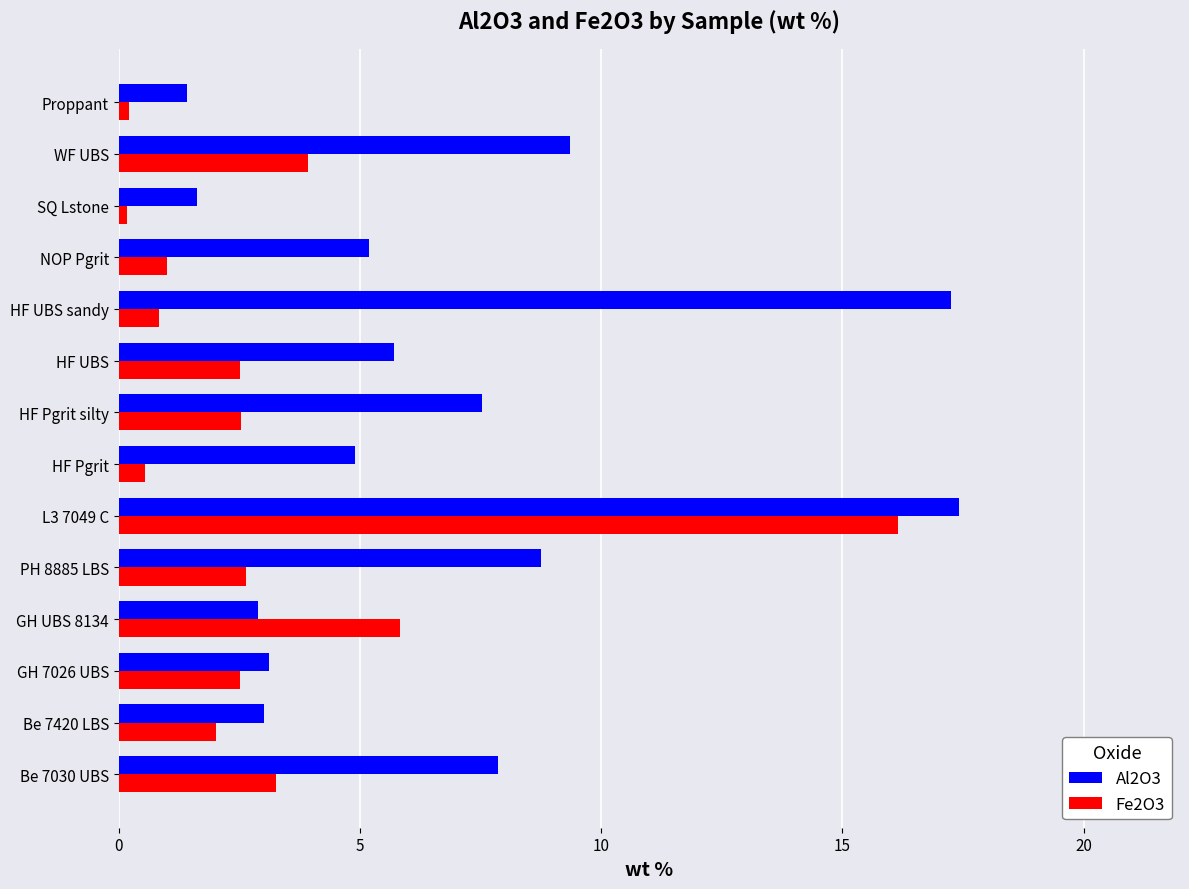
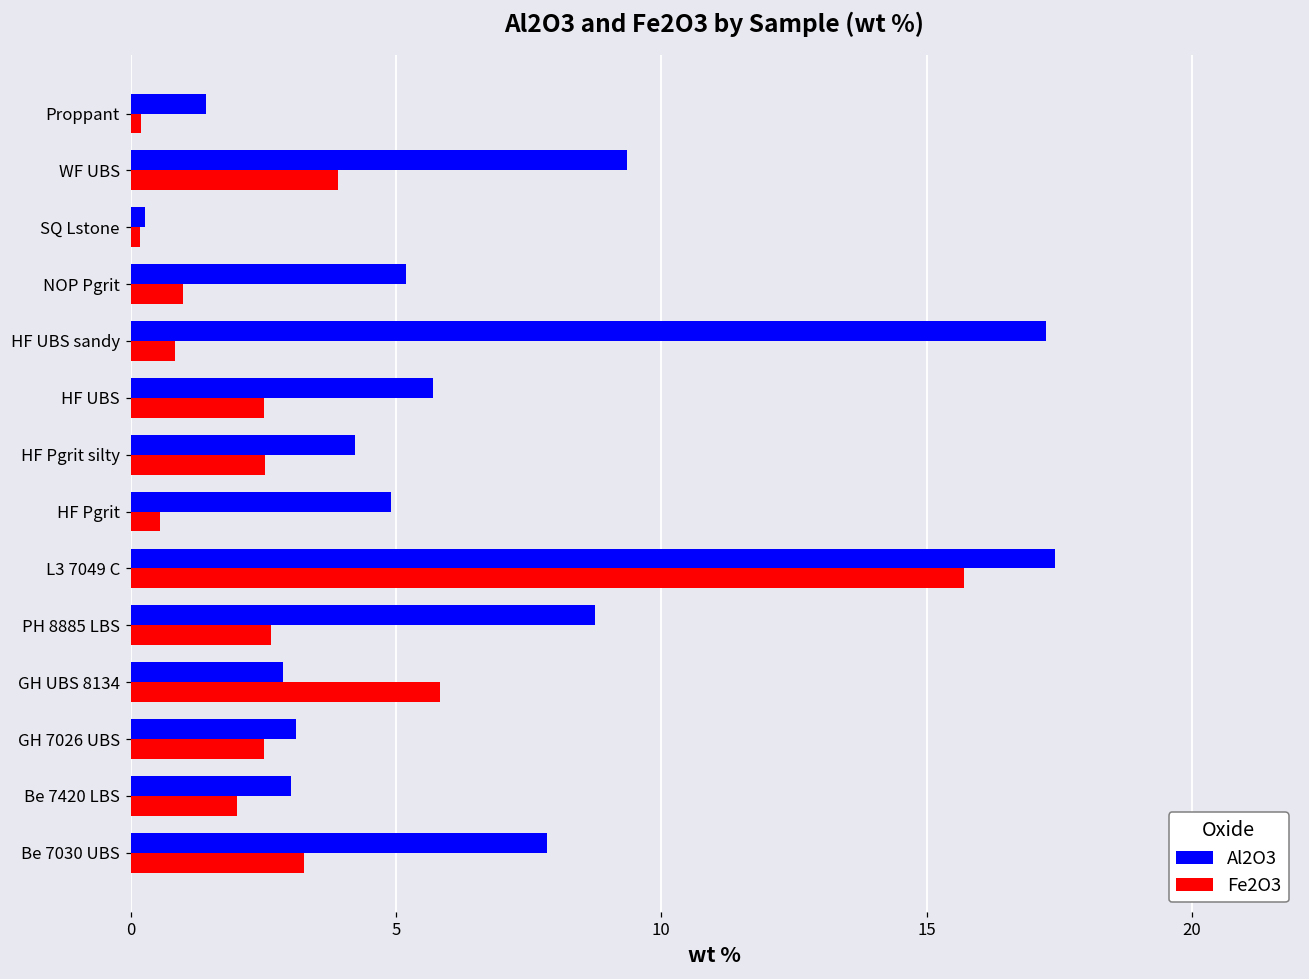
Al2O3, SQ Lstone: 1.6 -> 0.3
Al2O3, HF Pgrit silty: 7.5 -> 4.2
Fe2O3, L3 7049 C: 16.2 -> 15.7
